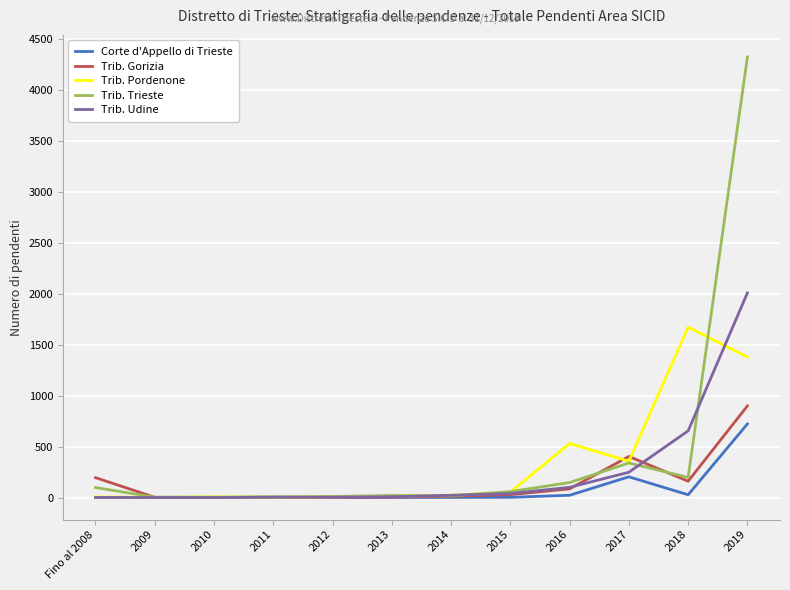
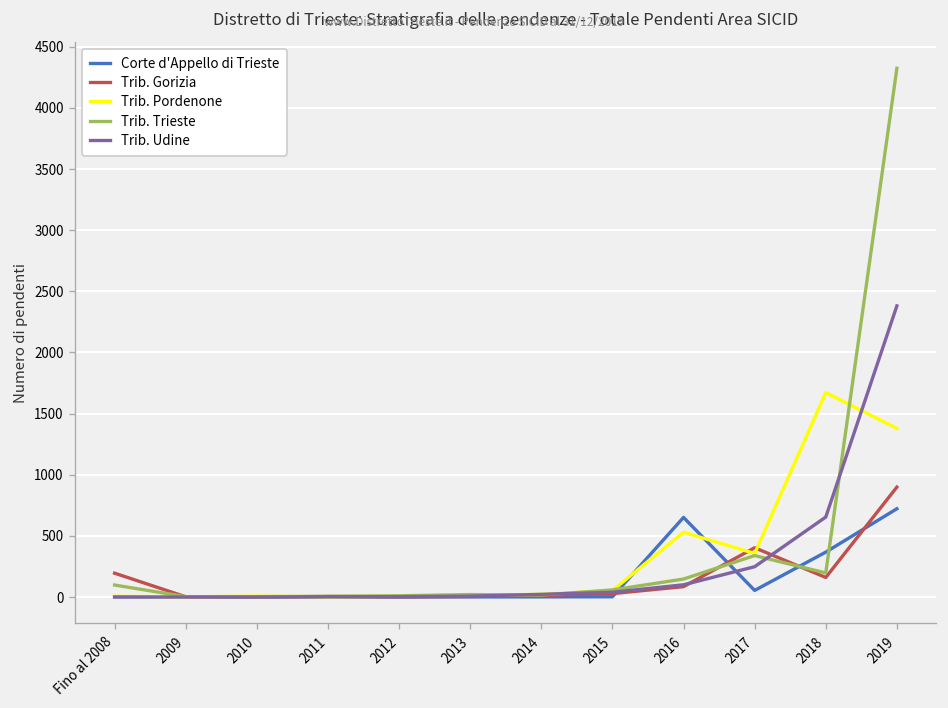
Corte d'Appello di Trieste, 2016: 20 -> 650
Corte d'Appello di Trieste, 2017: 200 -> 50
Corte d'Appello di Trieste, 2018: 30 -> 370
Trib. Udine, 2019: 2010 -> 2380
